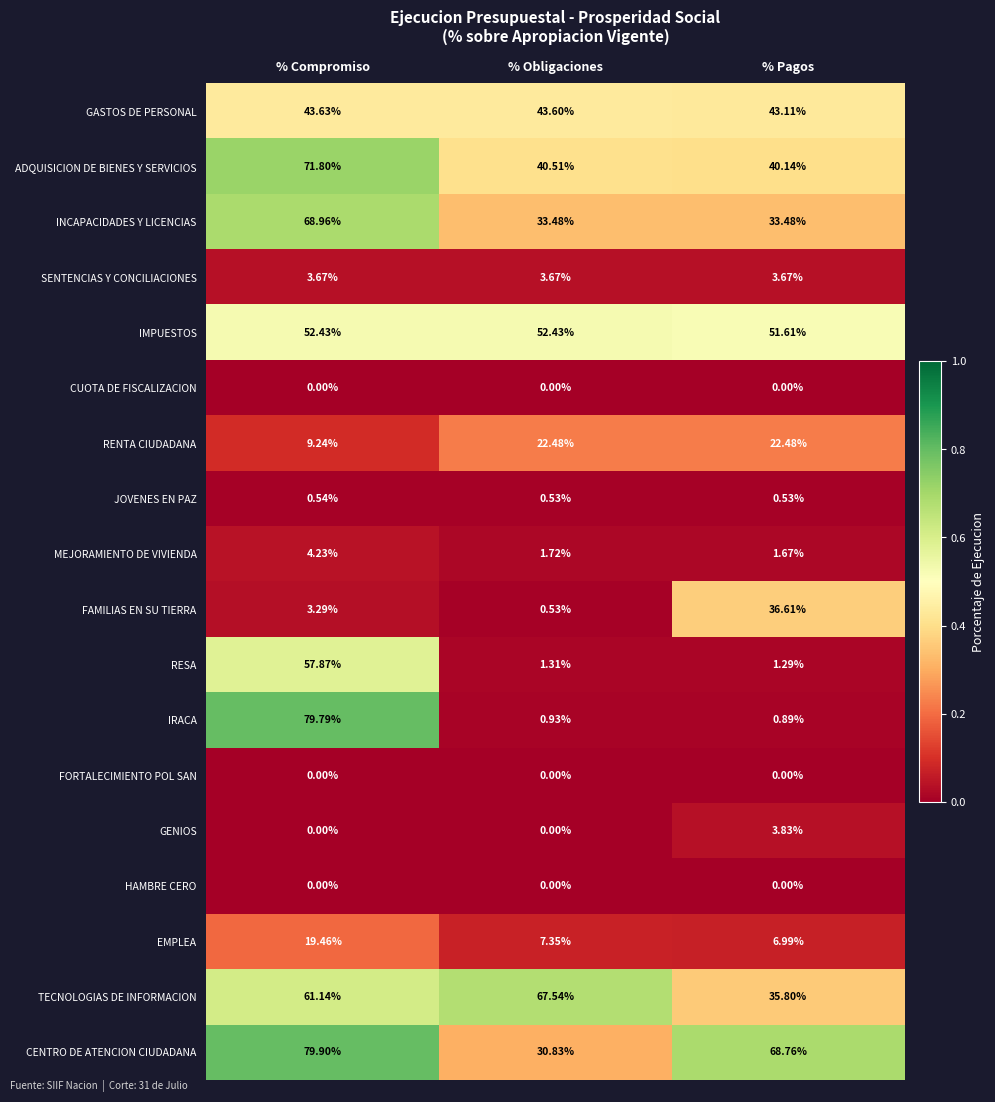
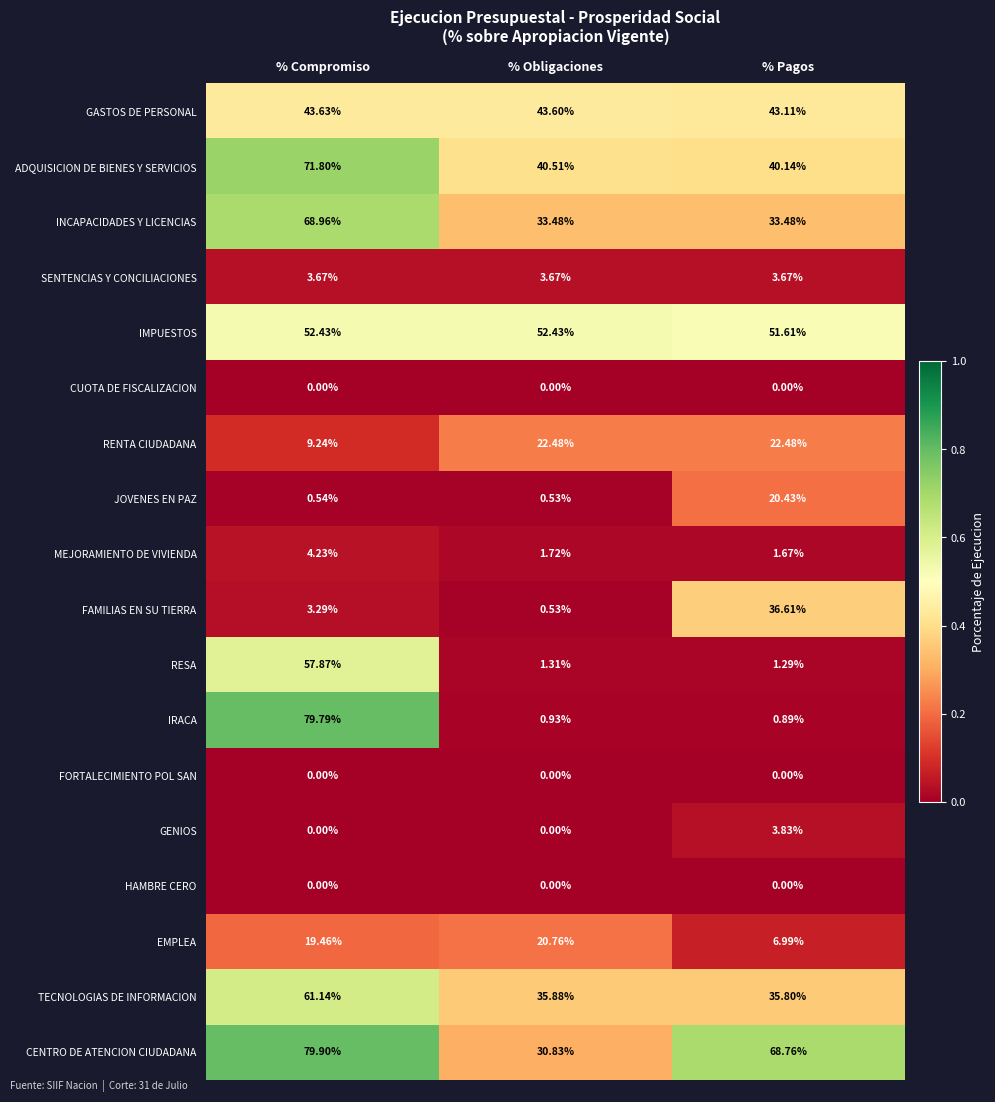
JOVENES EN PAZ, % Pagos: 0.53% -> 20.43%
EMPLEA, % Obligaciones: 7.35% -> 20.76%
TECNOLOGIAS DE INFORMACION, % Obligaciones: 67.54% -> 35.88%
